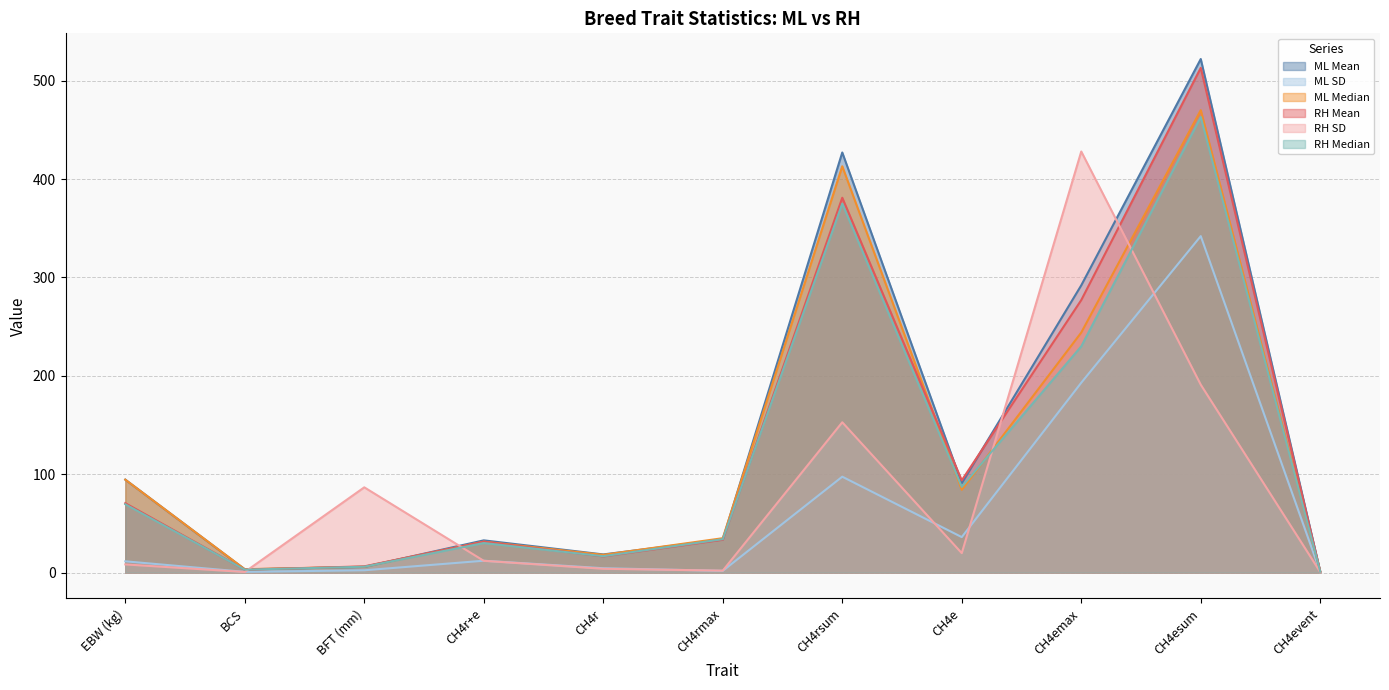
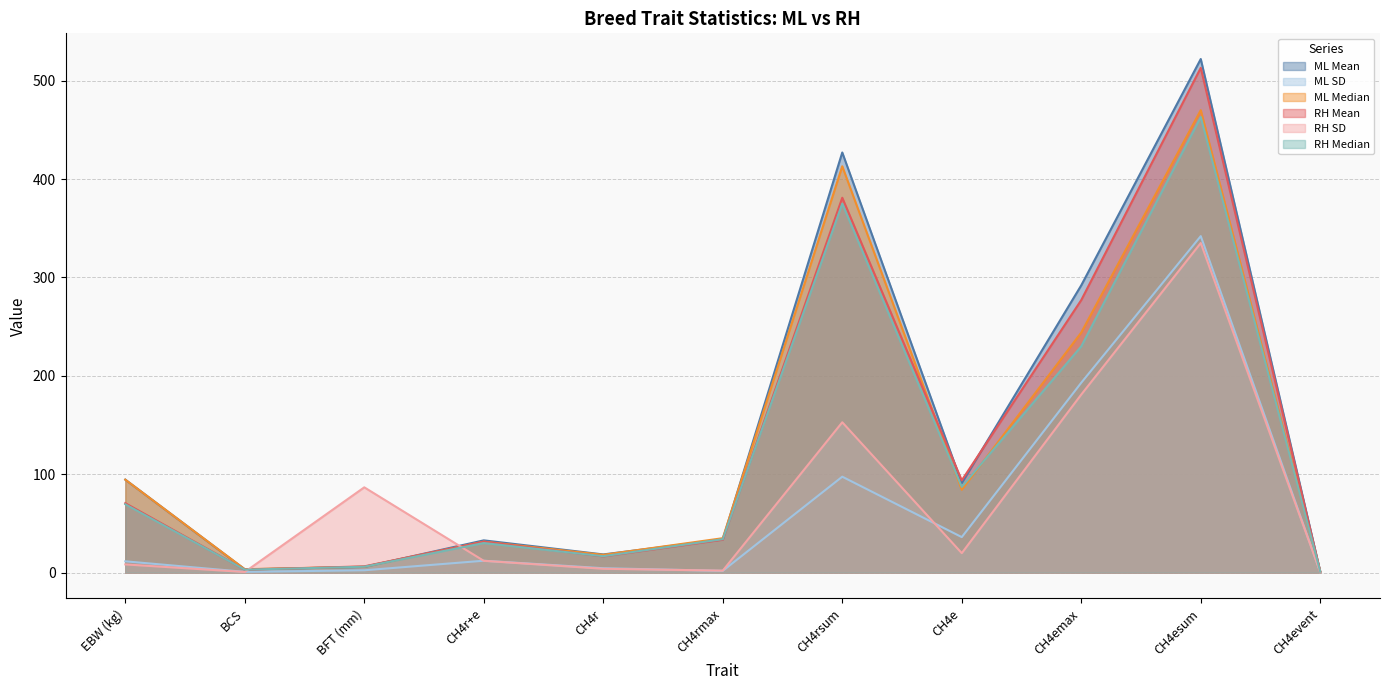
RH SD, CH4emax: 430 -> 180
RH SD, CH4esum: 190 -> 340
